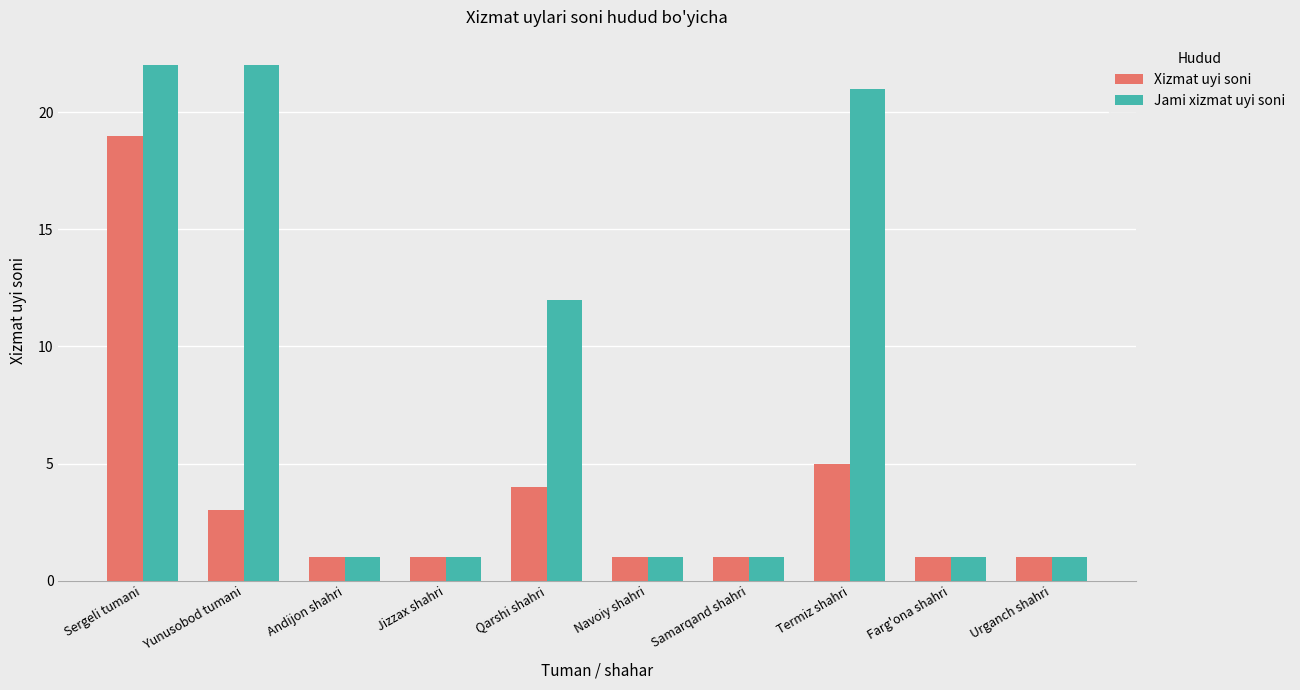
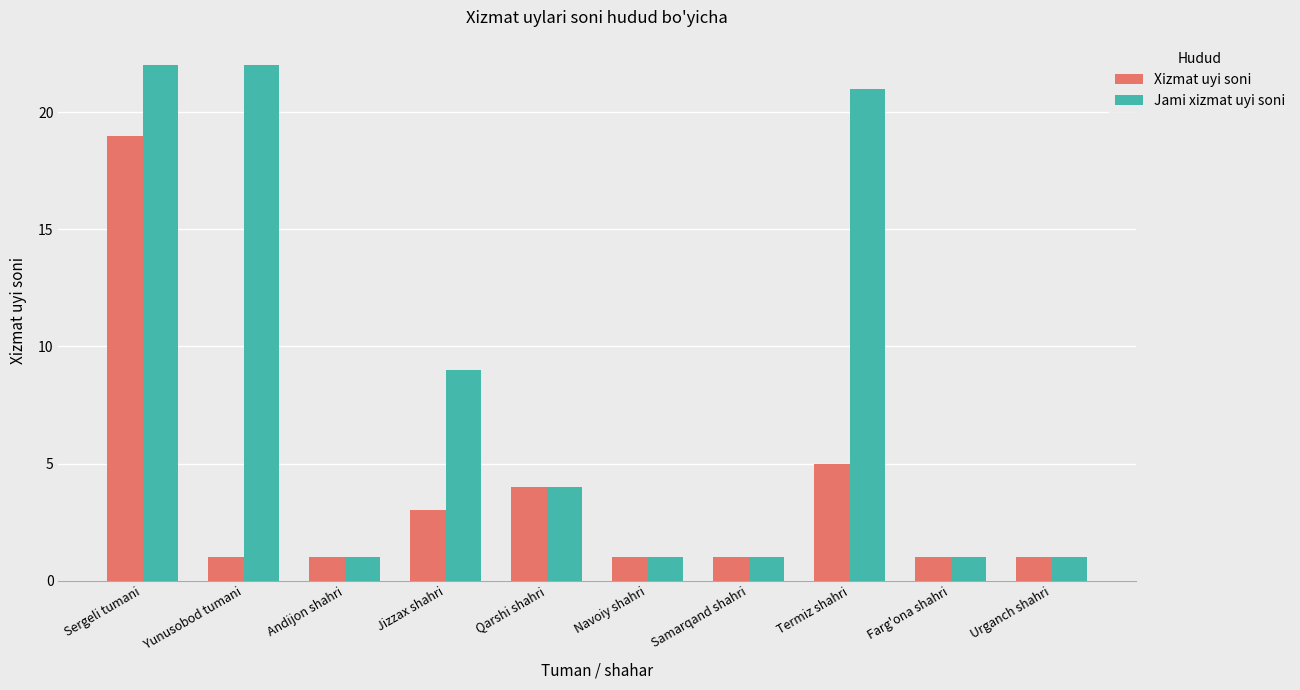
Xizmat uyi soni, Yunusobod tumani: 3 -> 1
Xizmat uyi soni, Jizzax shahri: 1 -> 3
Jami xizmat uyi soni, Jizzax shahri: 1 -> 9
Jami xizmat uyi soni, Qarshi shahri: 12 -> 4
